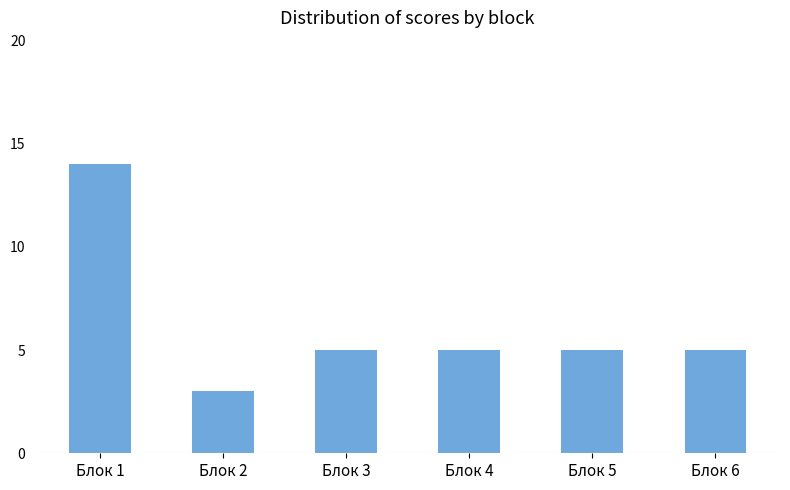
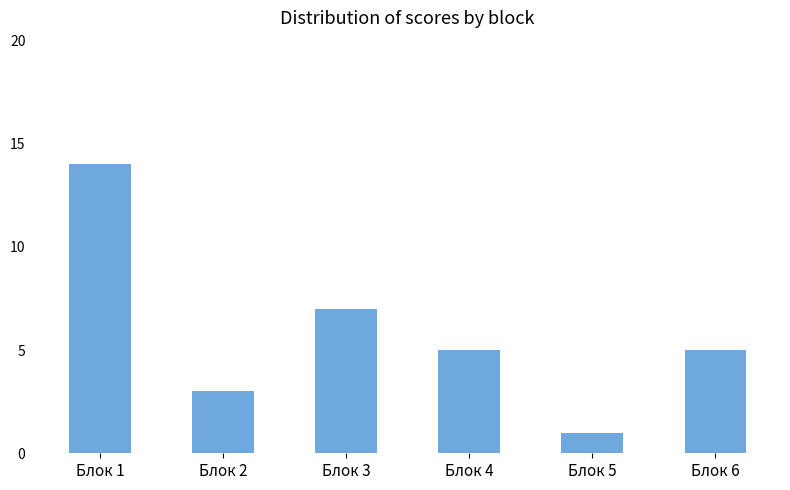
Блок 3: 5 -> 7
Блок 5: 5 -> 1
